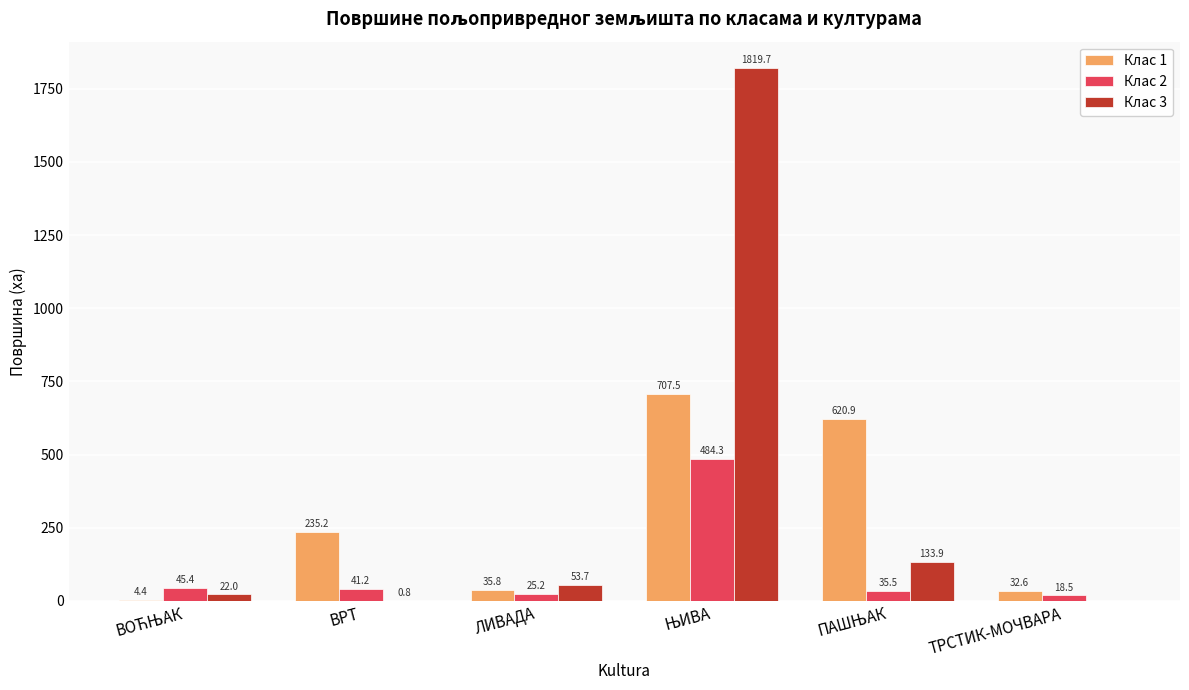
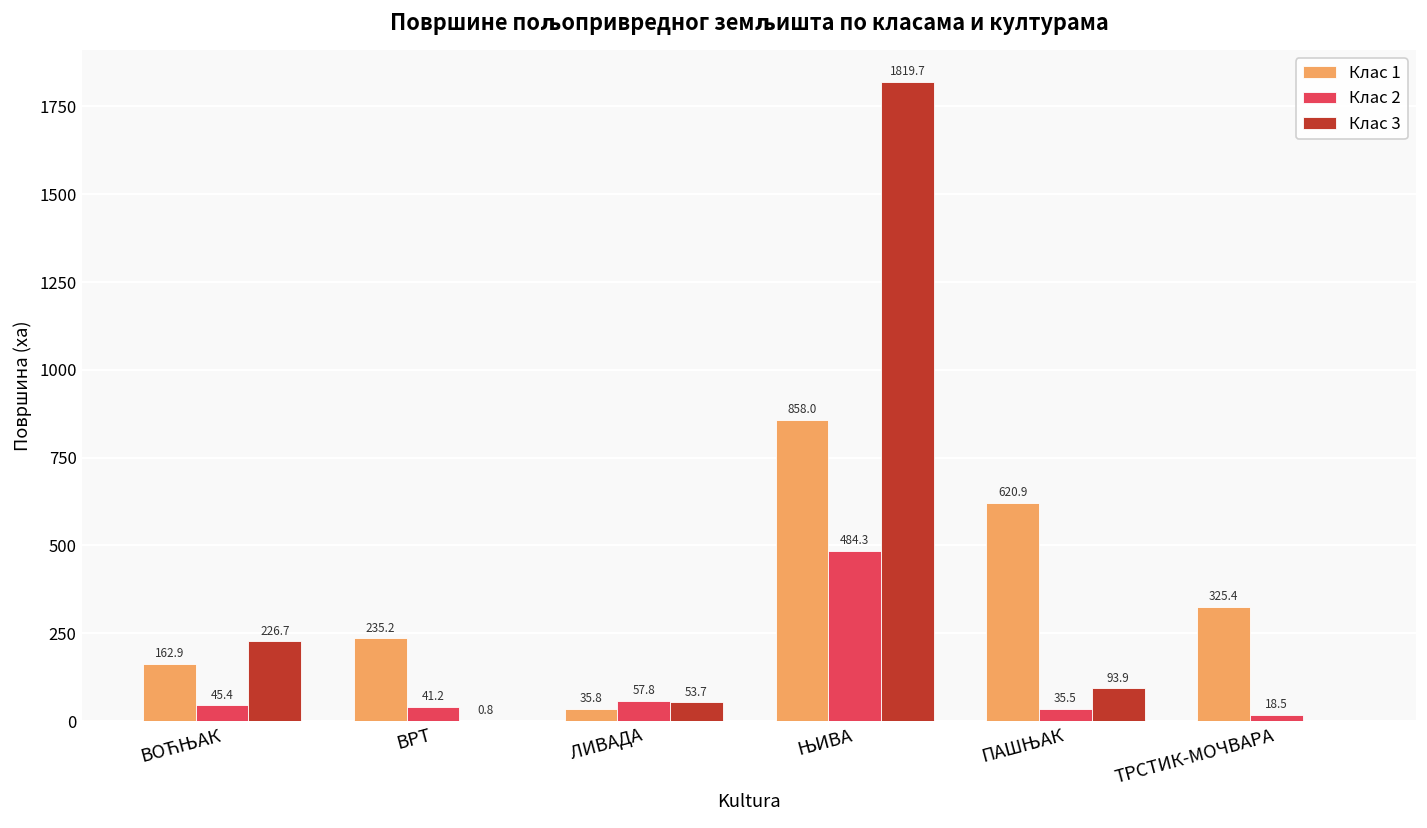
Клас 1, ВОЋЊАК: 4.4 -> 162.9
Клас 3, ВОЋЊАК: 22.0 -> 226.7
Клас 2, ЛИВАДА: 25.2 -> 57.8
Клас 1, ЊИВА: 707.5 -> 858.0
Клас 3, ПАШЊАК: 133.9 -> 93.9
Клас 1, ТРСТИК-МОЧВАРА: 32.6 -> 325.4
